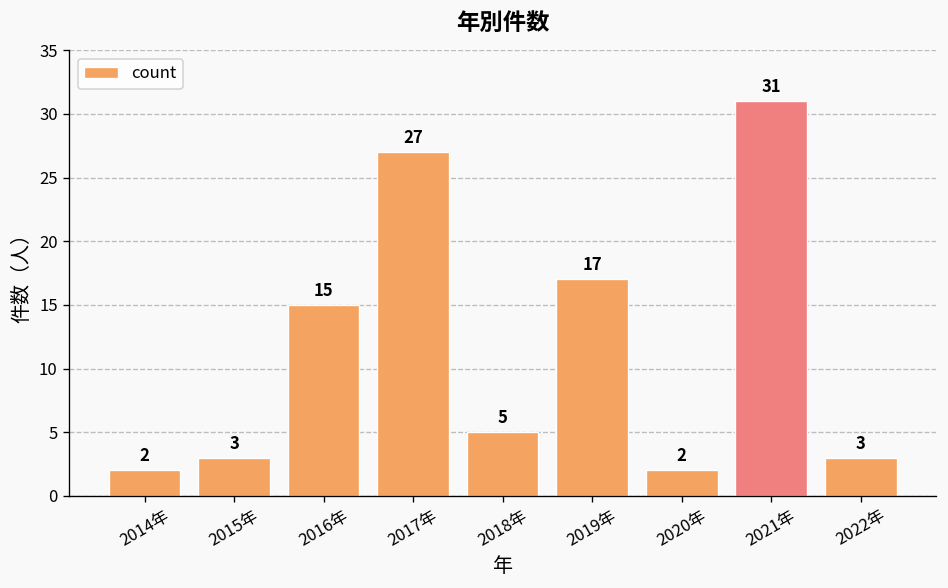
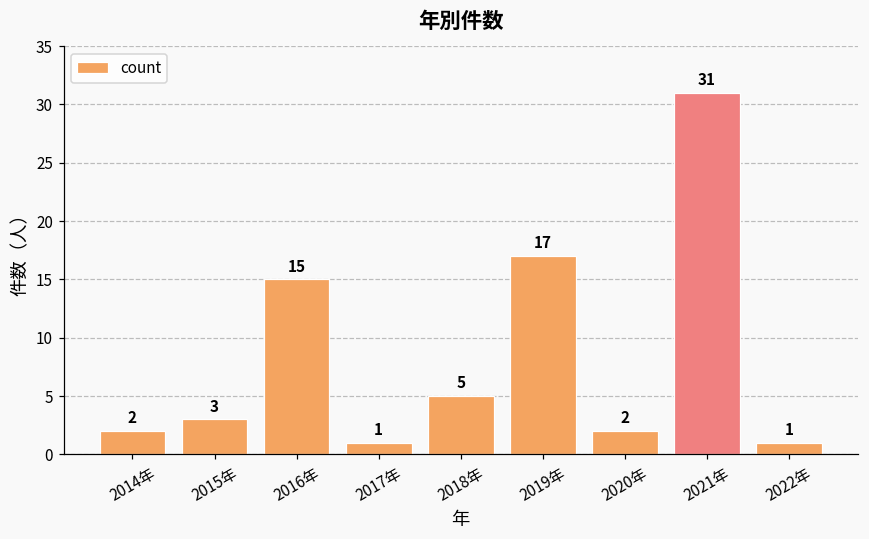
2017年: 27 -> 1
2022年: 3 -> 1
